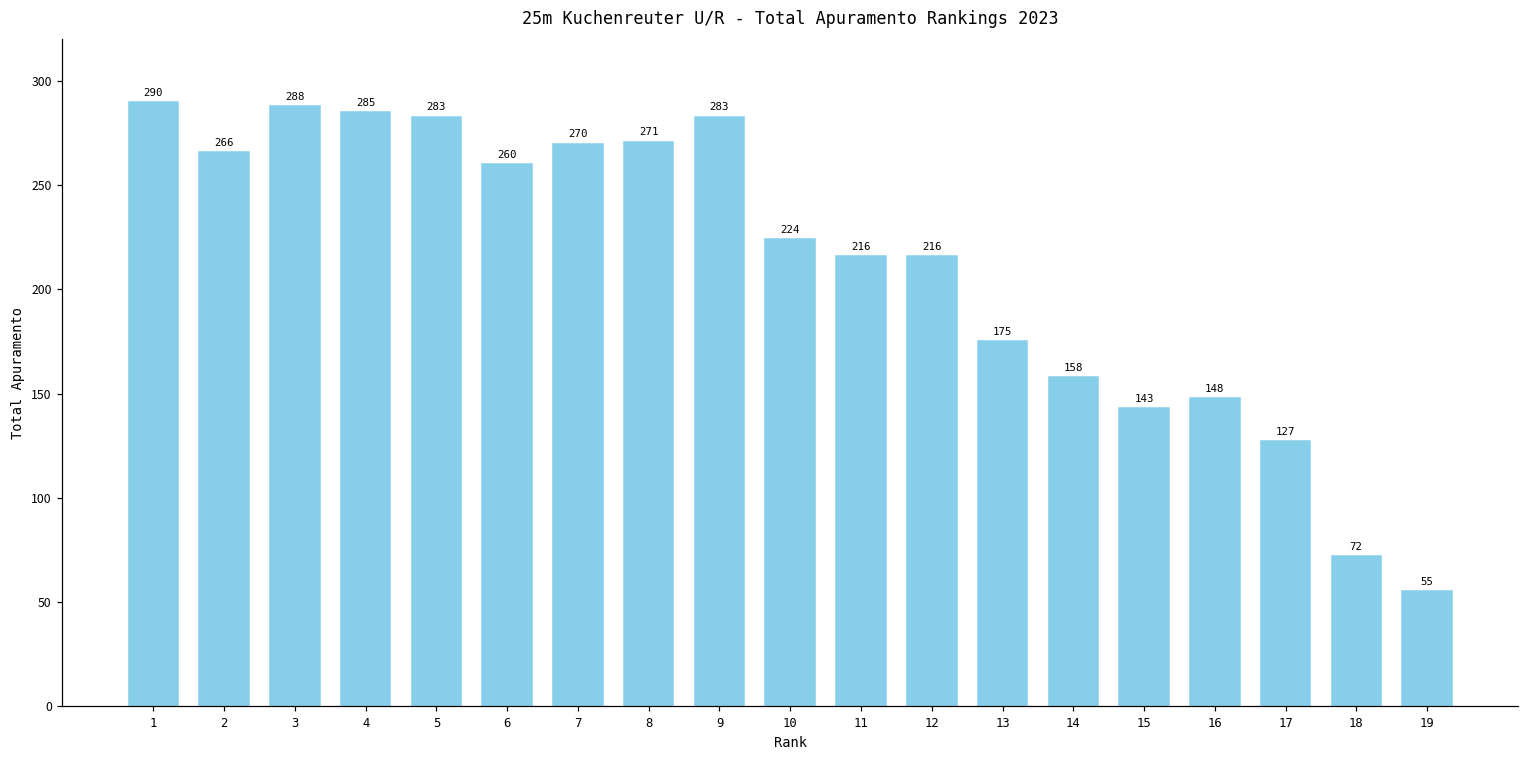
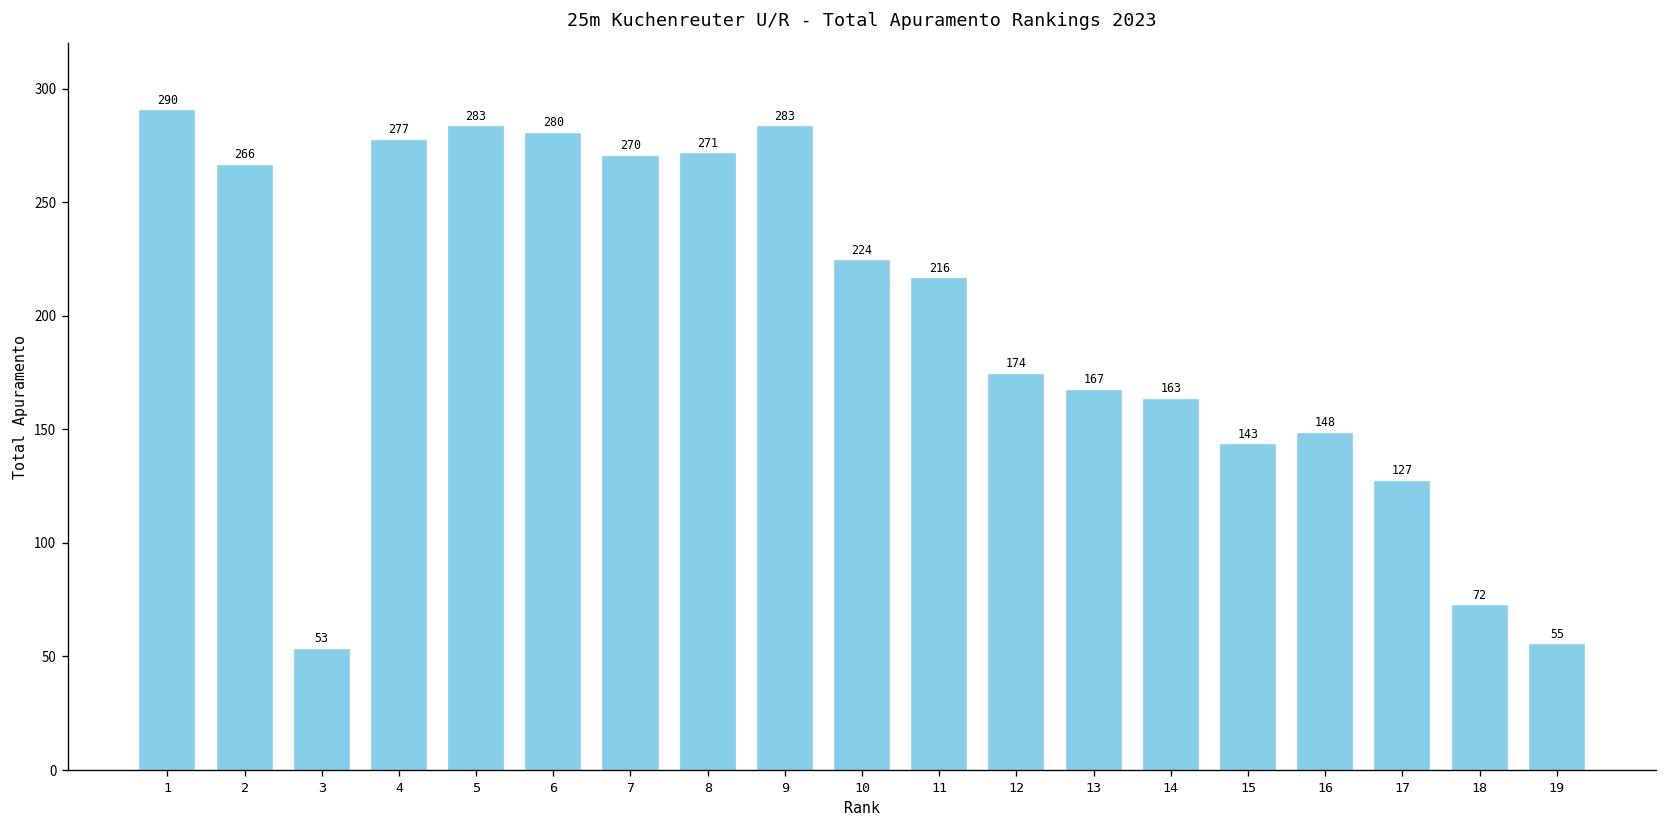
3: 288 -> 53
4: 285 -> 277
6: 260 -> 280
12: 216 -> 174
13: 175 -> 167
14: 158 -> 163
